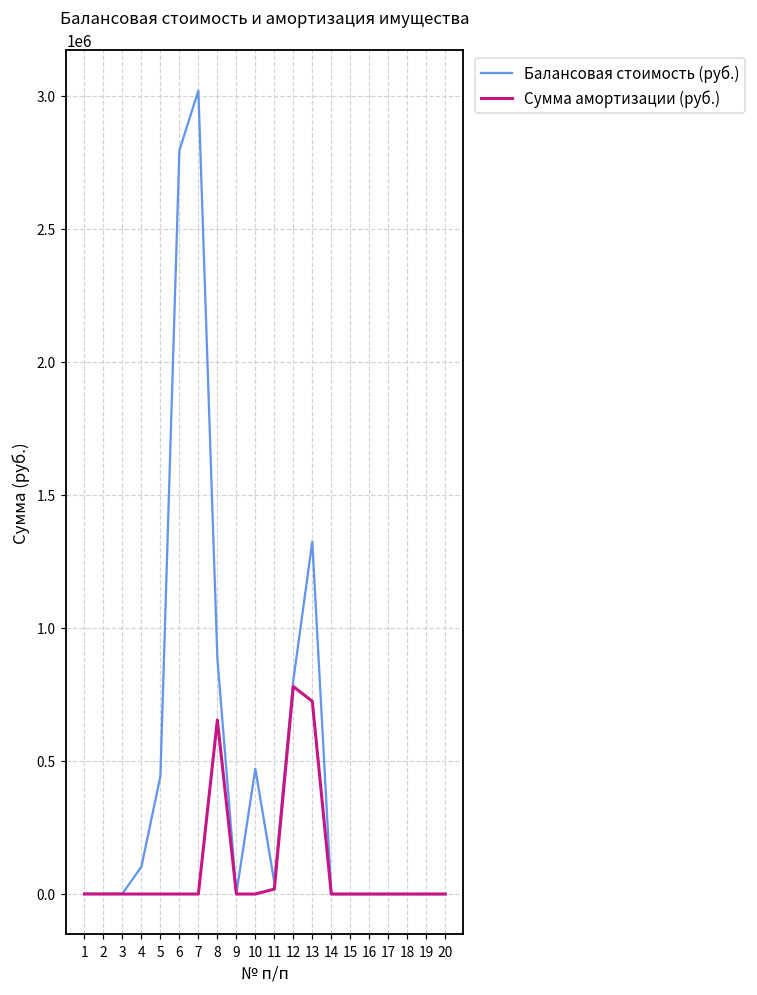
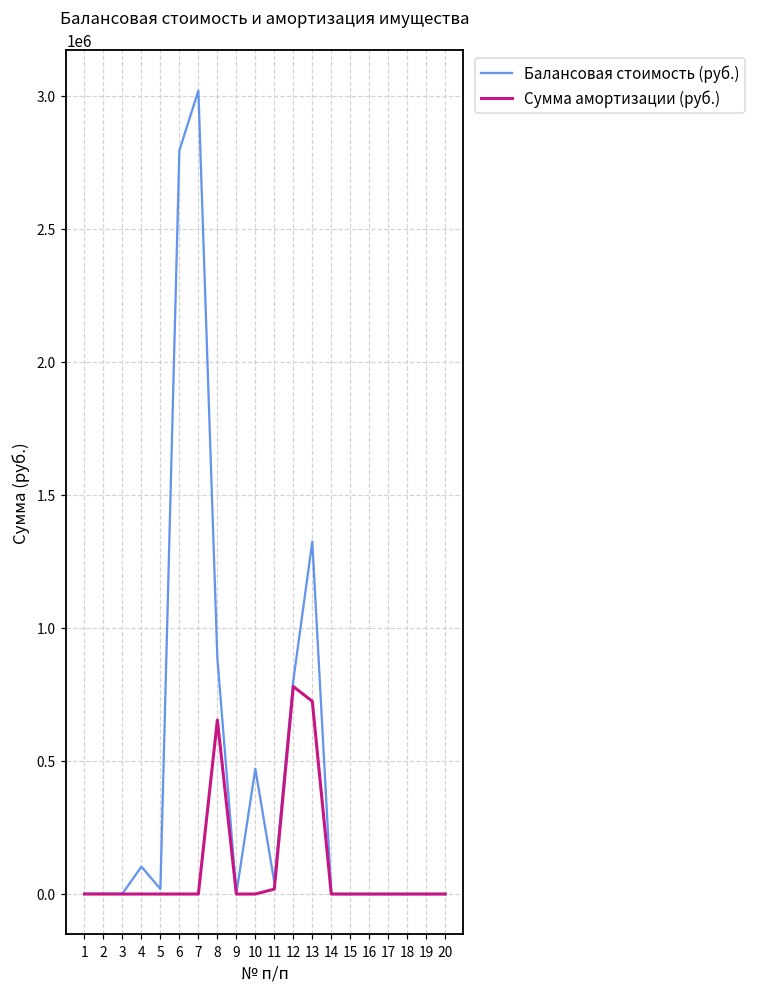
Балансовая стоимость (руб.), 5: 440000 -> 20000
